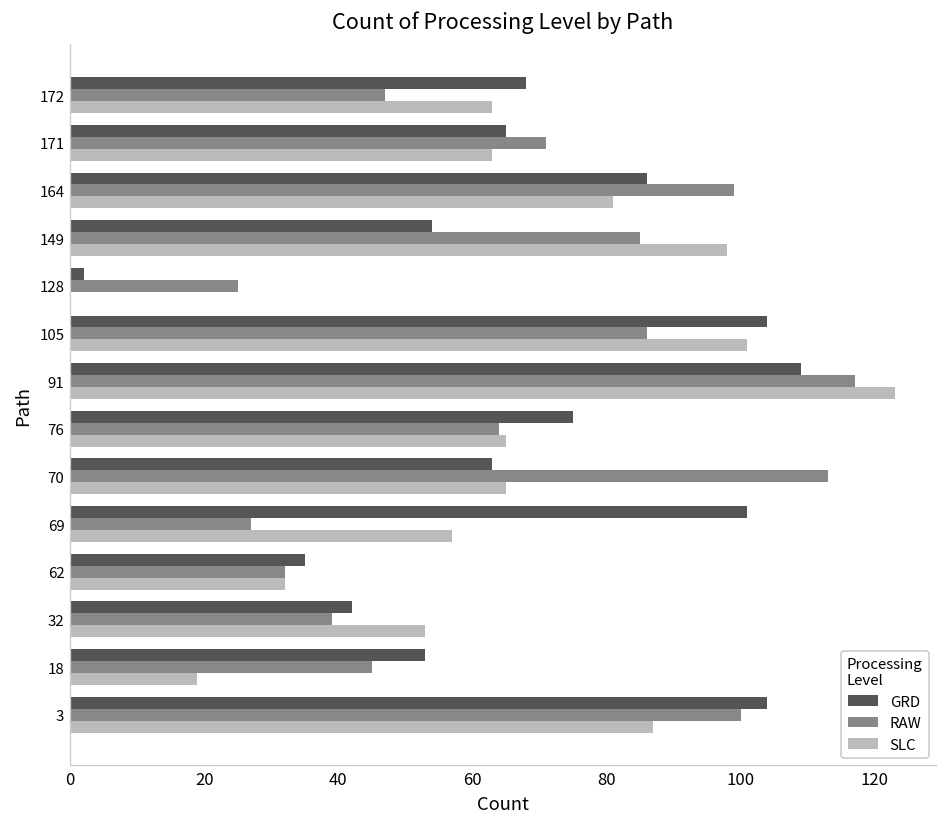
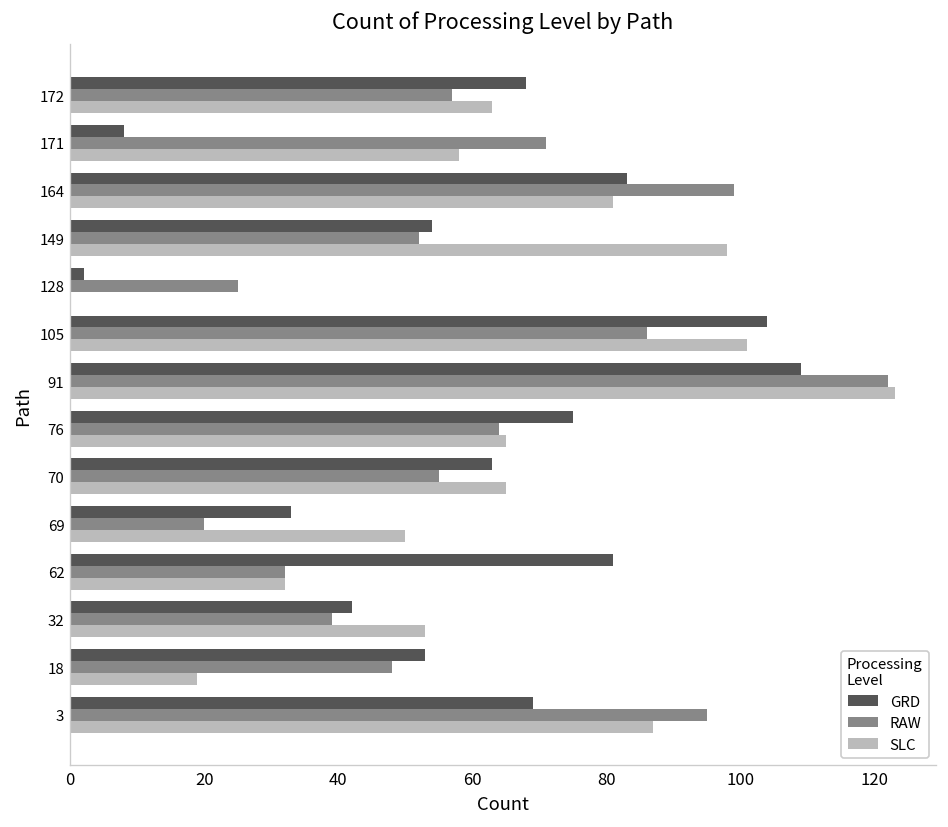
RAW, 172: 47 -> 57
GRD, 171: 65 -> 8
SLC, 171: 63 -> 58
GRD, 164: 86 -> 83
RAW, 149: 85 -> 52
RAW, 91: 117 -> 122
RAW, 70: 113 -> 55
GRD, 69: 101 -> 33
RAW, 69: 27 -> 20
SLC, 69: 57 -> 50
GRD, 62: 35 -> 81
RAW, 18: 45 -> 48
GRD, 3: 104 -> 69
RAW, 3: 100 -> 95
